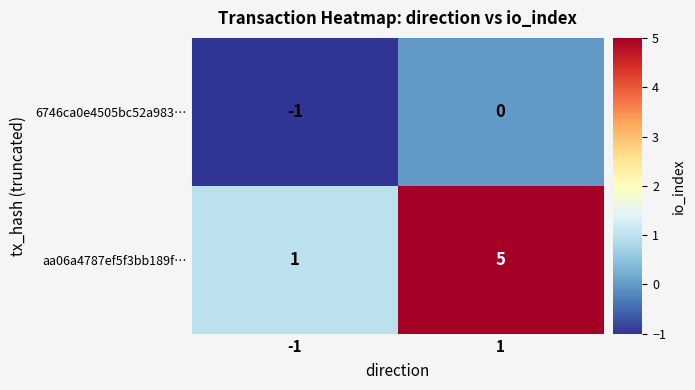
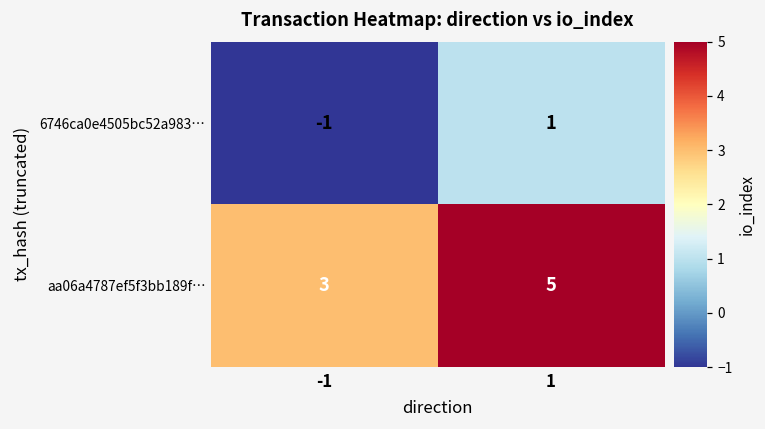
6746ca0e4505bc52a983…, 1: 0 -> 1
aa06a4787ef5f3bb189f…, -1: 1 -> 3
